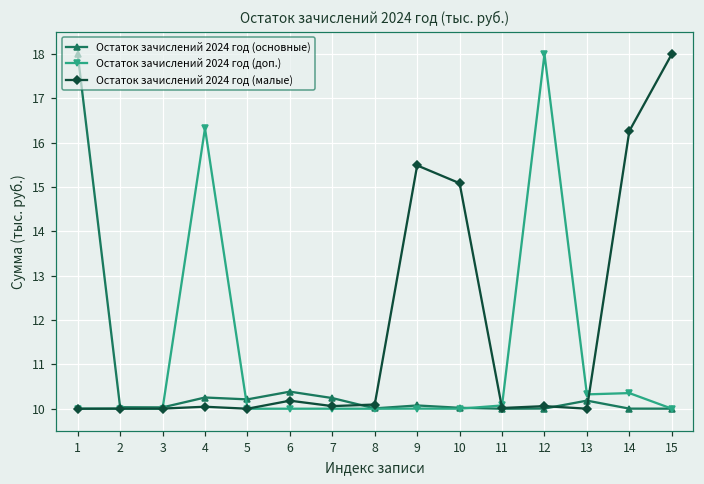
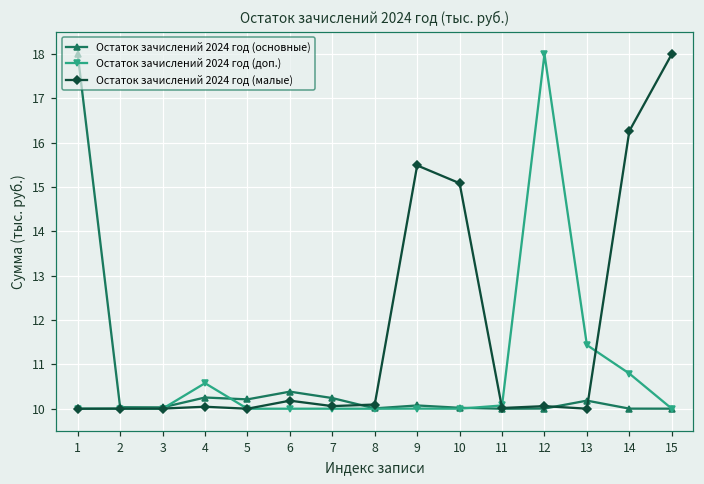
Остаток зачислений 2024 год (доп.), 4: 16.3 -> 10.6
Остаток зачислений 2024 год (доп.), 13: 10.3 -> 11.4
Остаток зачислений 2024 год (доп.), 14: 10.4 -> 10.8
